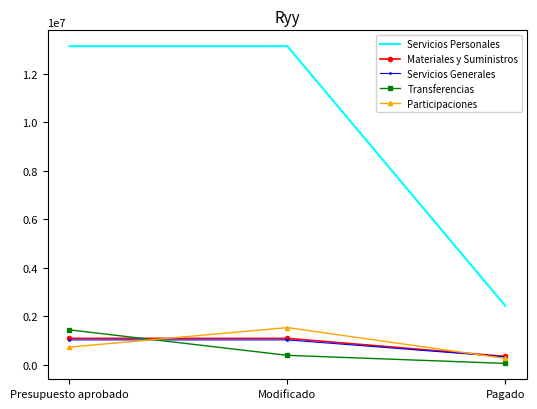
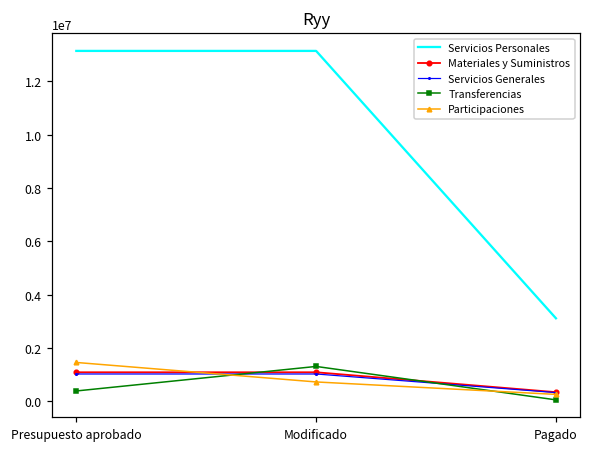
Transferencias, Presupuesto aprobado: 1400000 -> 400000
Participaciones, Presupuesto aprobado: 700000 -> 1500000
Transferencias, Modificado: 400000 -> 1300000
Participaciones, Modificado: 1500000 -> 700000
Servicios Personales, Pagado: 2400000 -> 3100000
